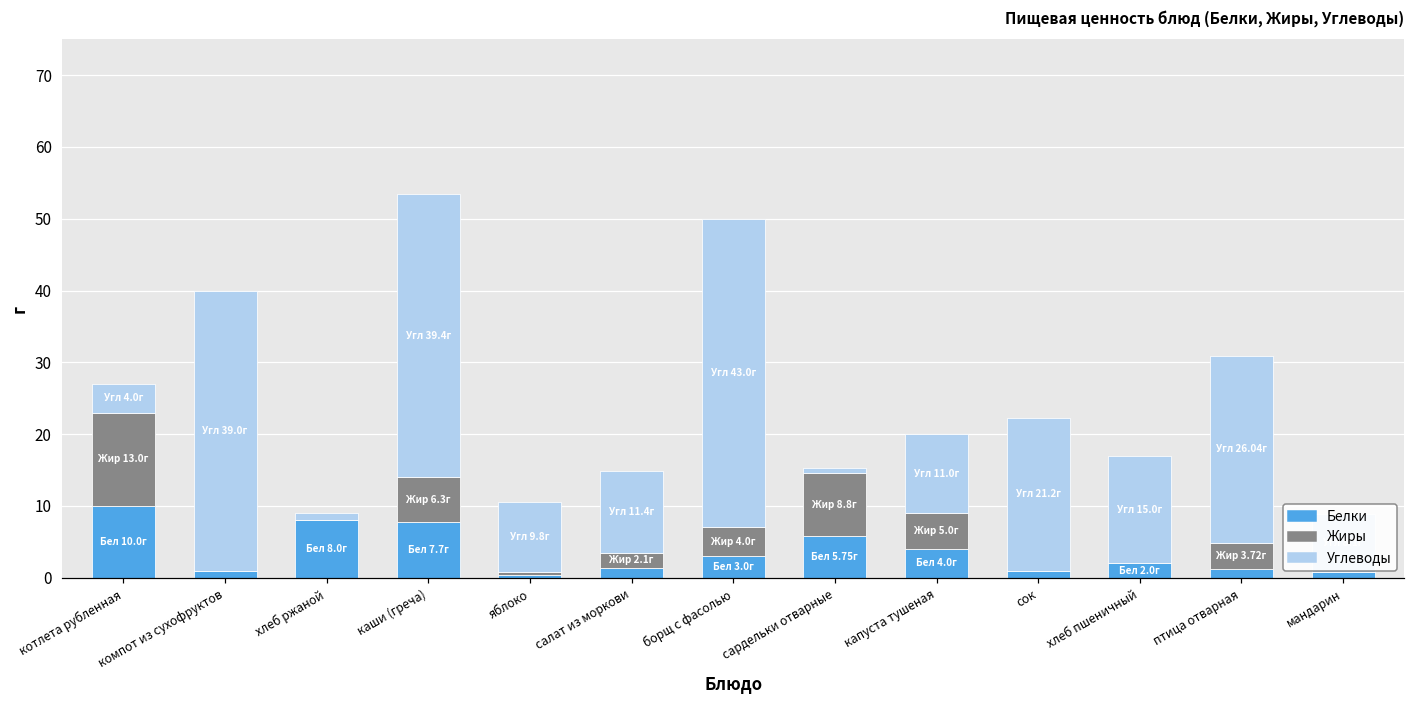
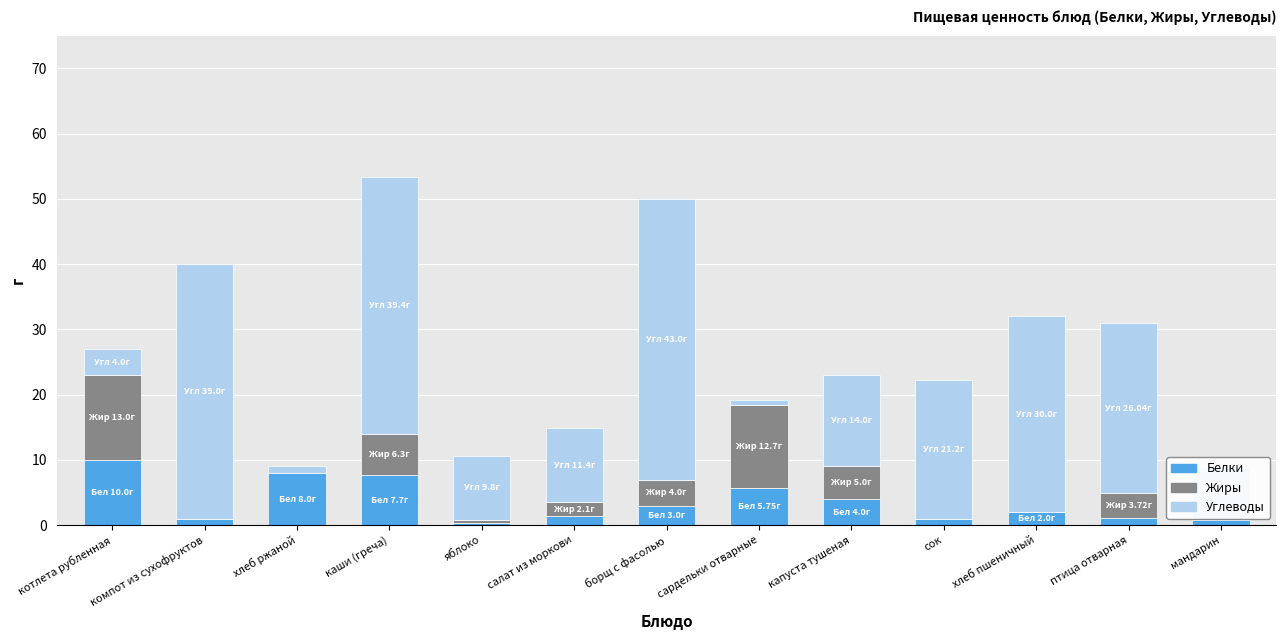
Жиры, сардельки отварные: 8.8г -> 12.7г
Углеводы, капуста тушеная: 11.0г -> 14.0г
Углеводы, хлеб пшеничный: 15.0г -> 30.0г
